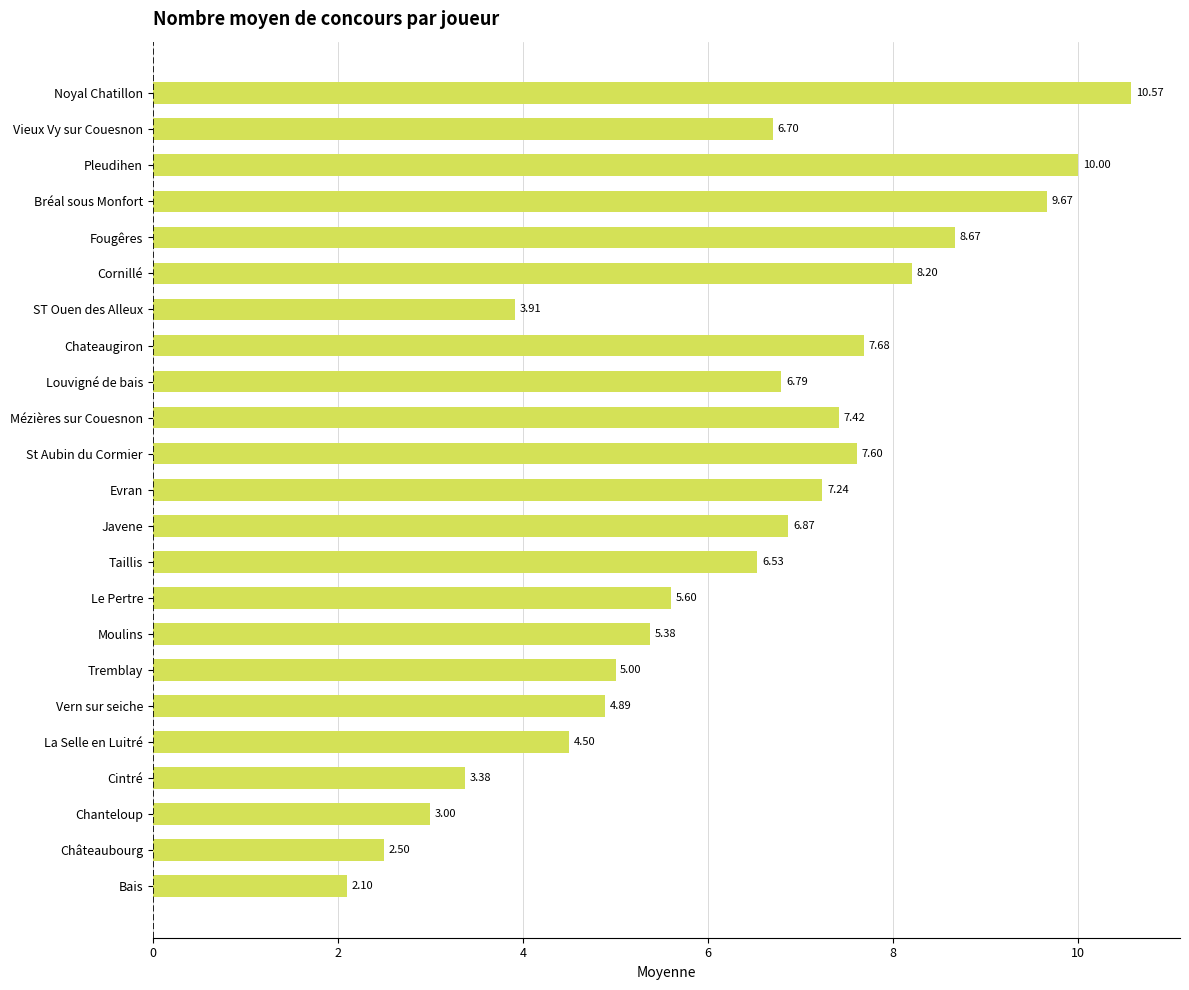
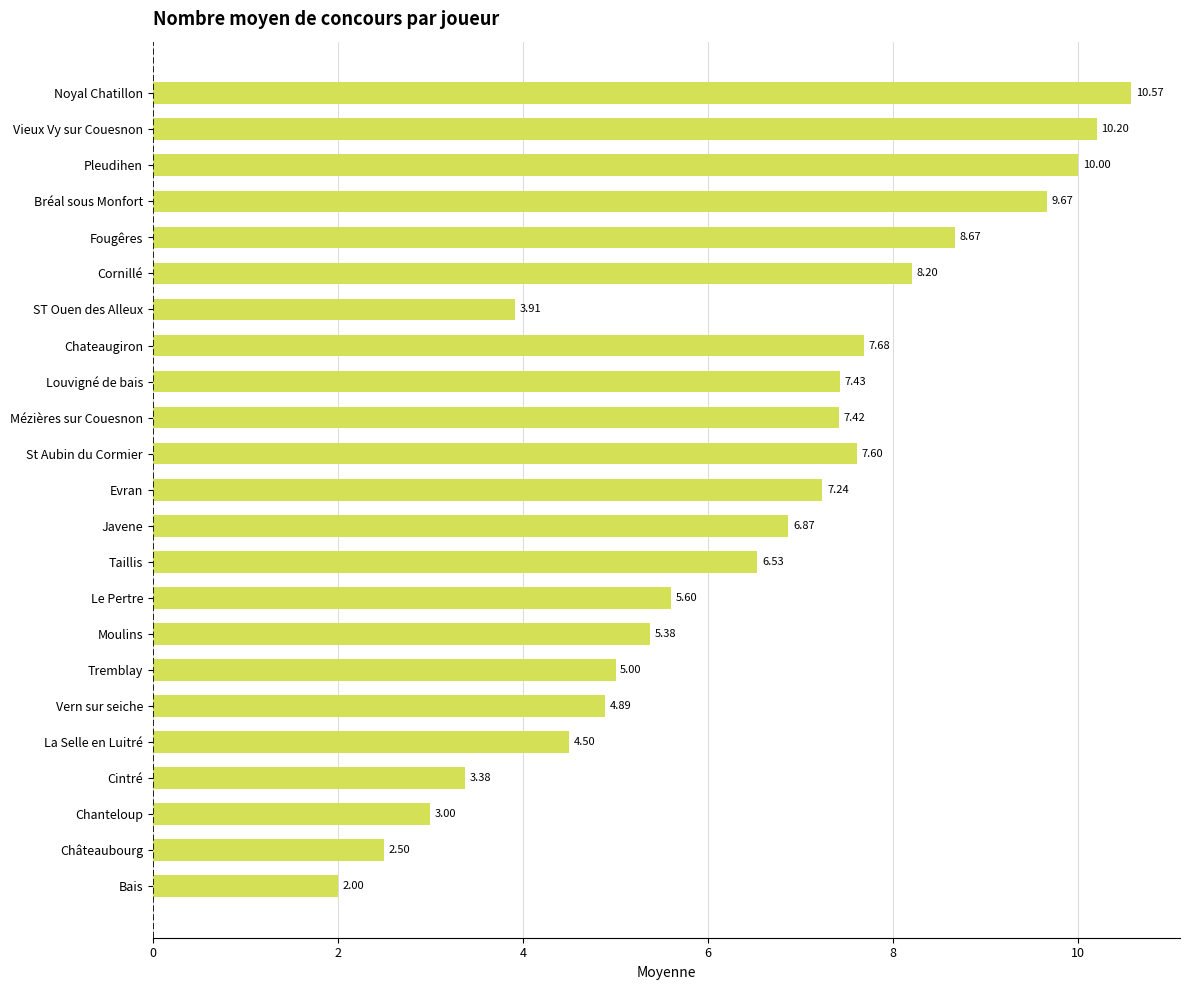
Vieux Vy sur Couesnon: 6.70 -> 10.20
Louvigné de bais: 6.79 -> 7.43
Bais: 2.10 -> 2.00
